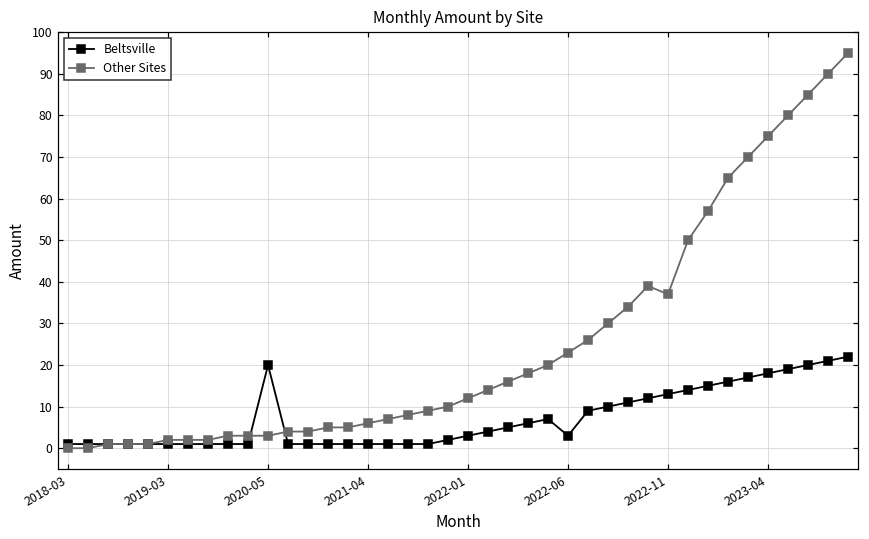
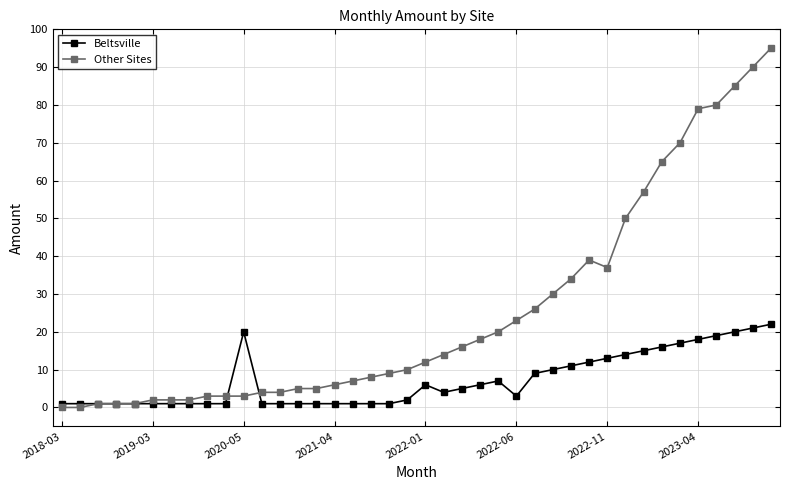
Beltsville, 2022-01: 3 -> 6
Other Sites, 2023-04: 75 -> 79
